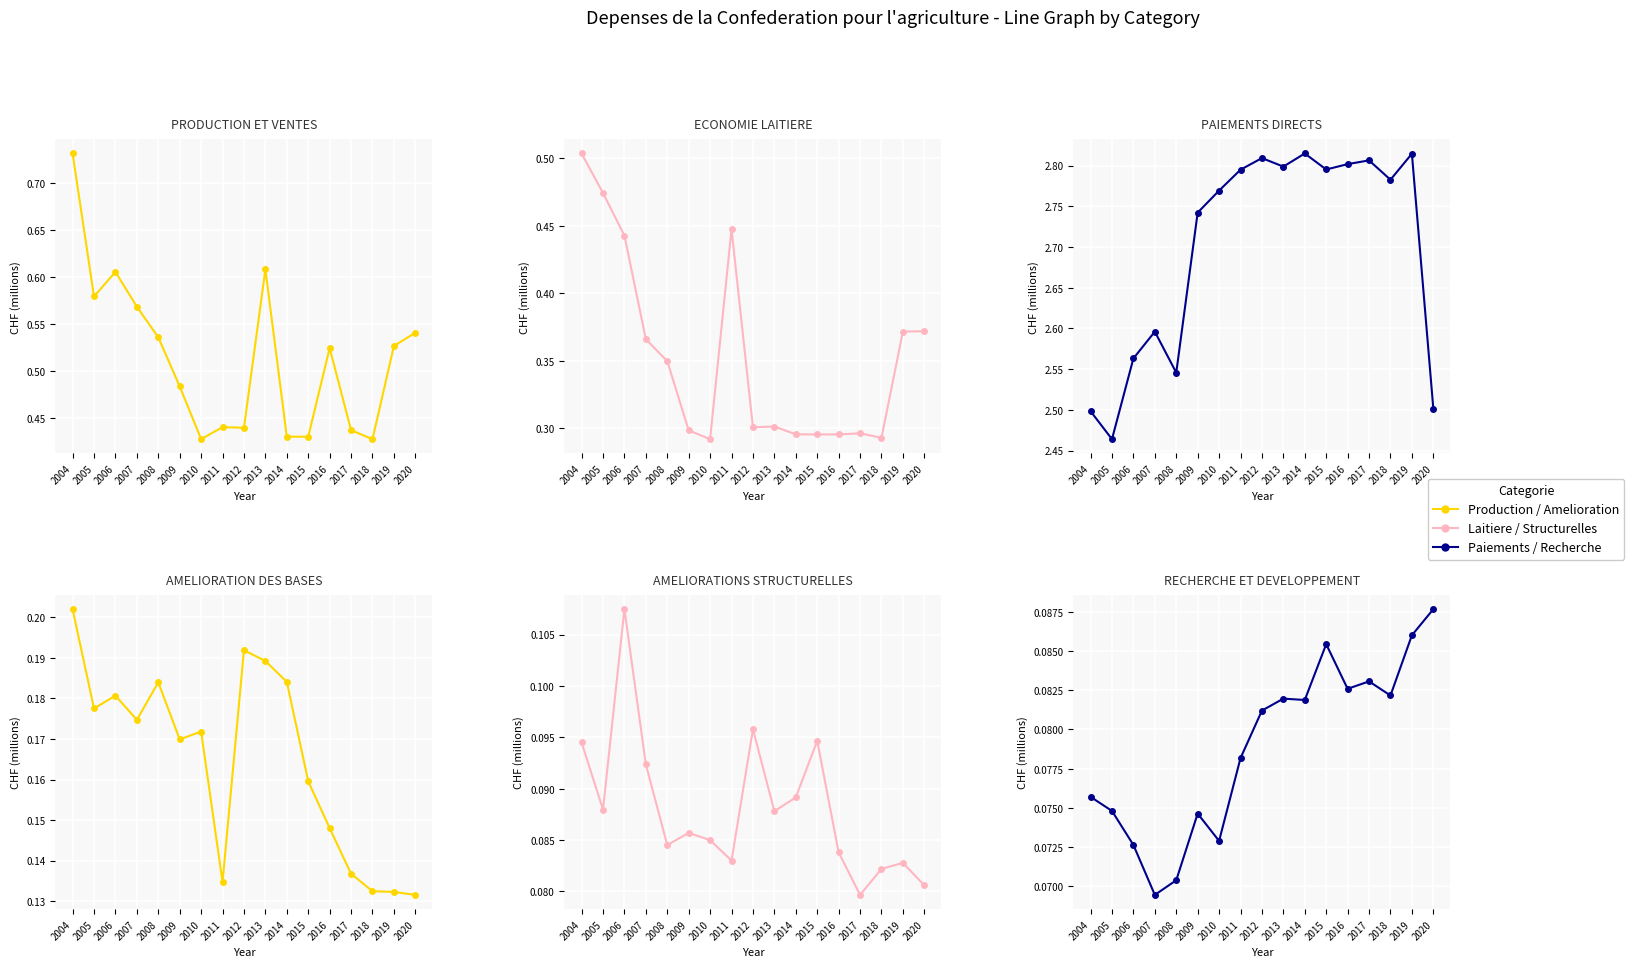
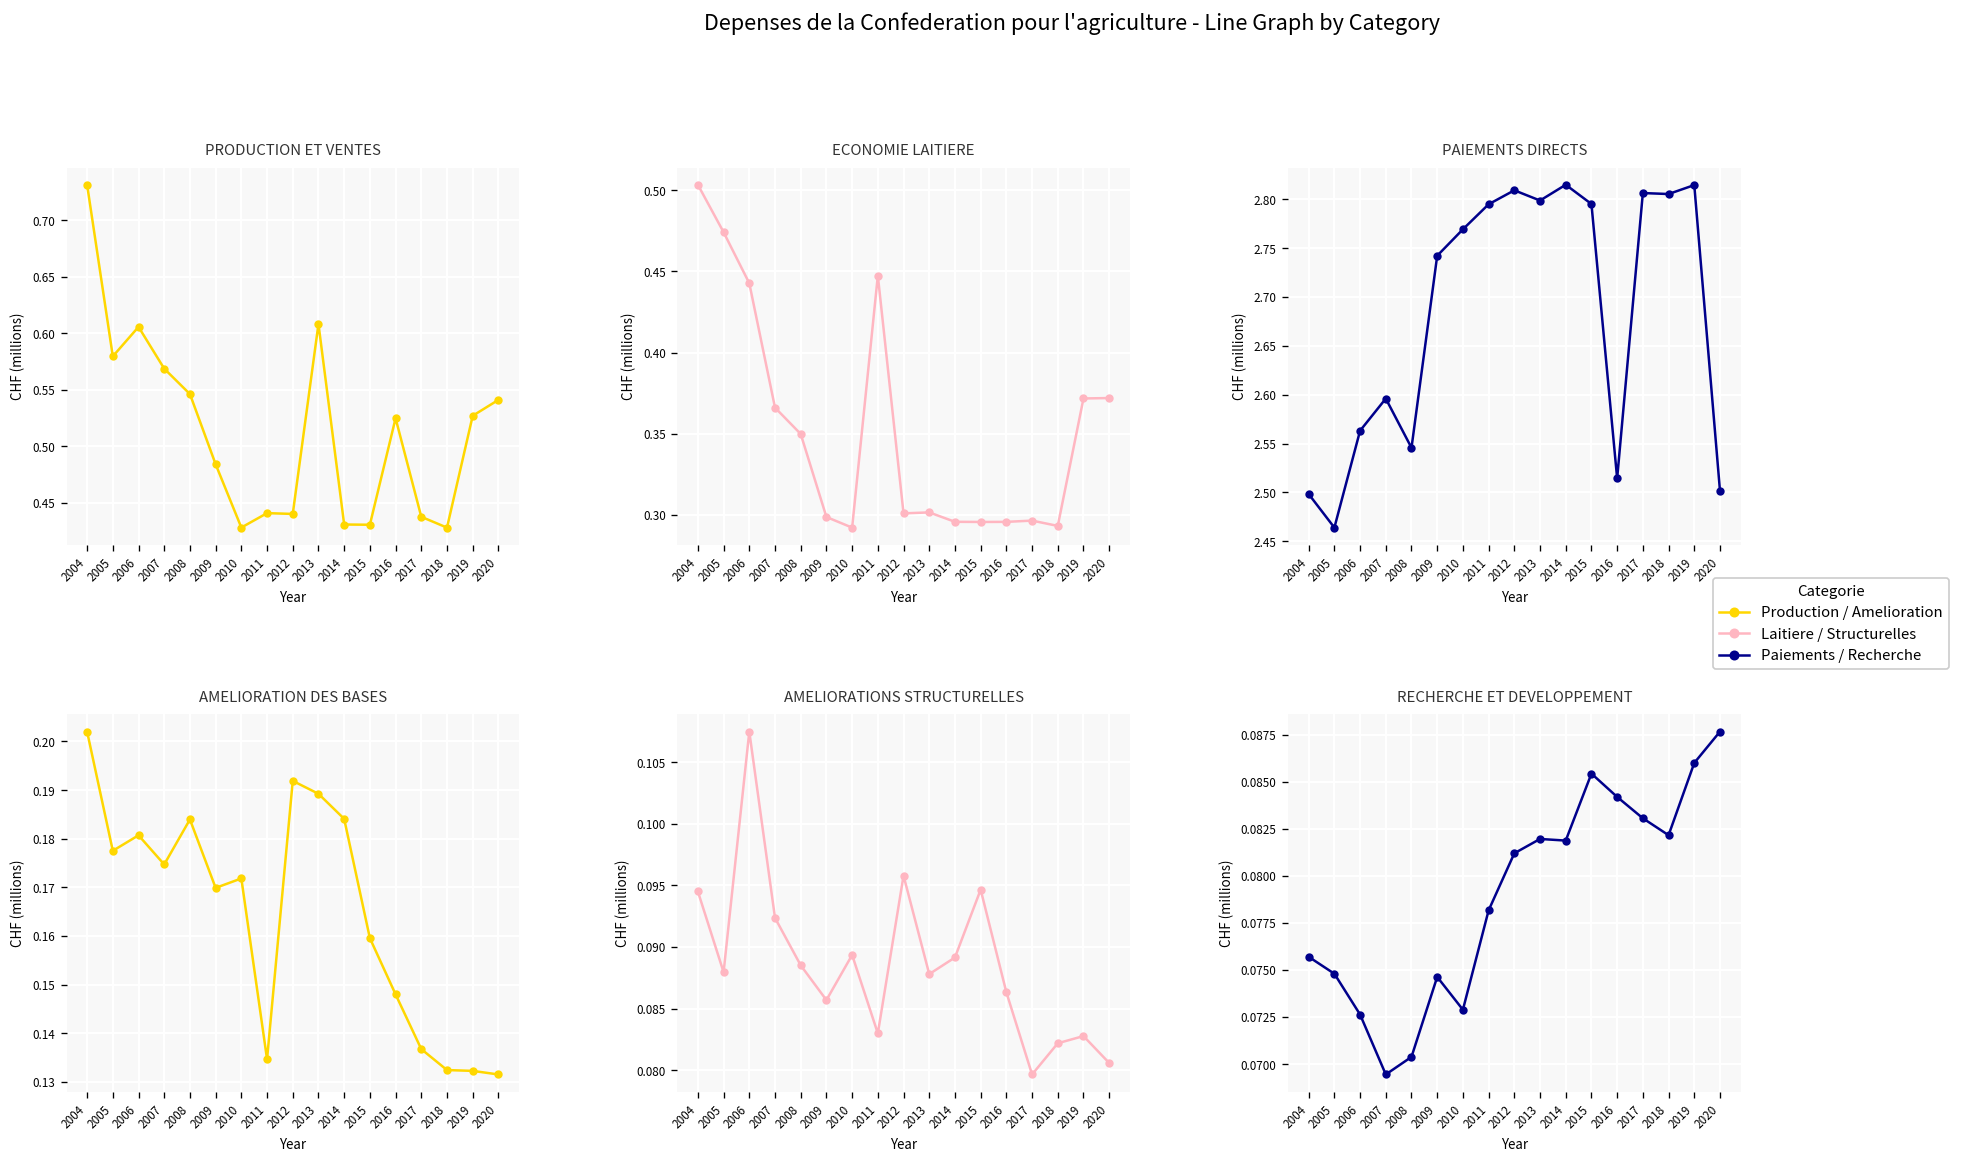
PRODUCTION ET VENTES, 2008: 0.54 -> 0.55
PAIEMENTS DIRECTS, 2016: 2.80 -> 2.51
PAIEMENTS DIRECTS, 2018: 2.78 -> 2.81
AMELIORATIONS STRUCTURELLES, 2008: 0.0845 -> 0.0885
AMELIORATIONS STRUCTURELLES, 2010: 0.0850 -> 0.0894
AMELIORATIONS STRUCTURELLES, 2016: 0.0838 -> 0.0863
RECHERCHE ET DEVELOPPEMENT, 2016: 0.0826 -> 0.0842
